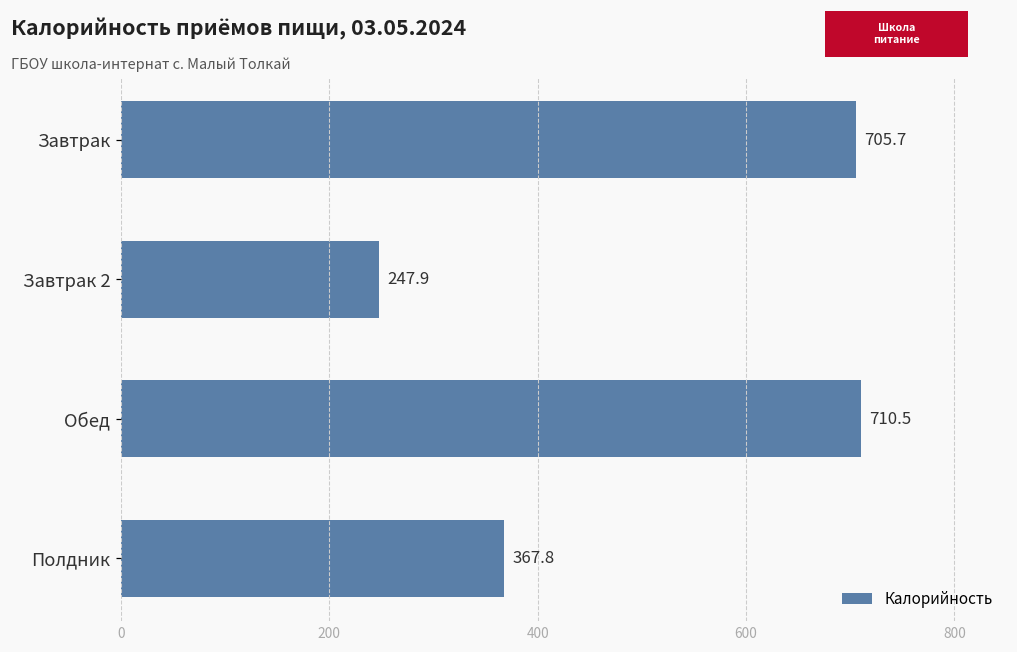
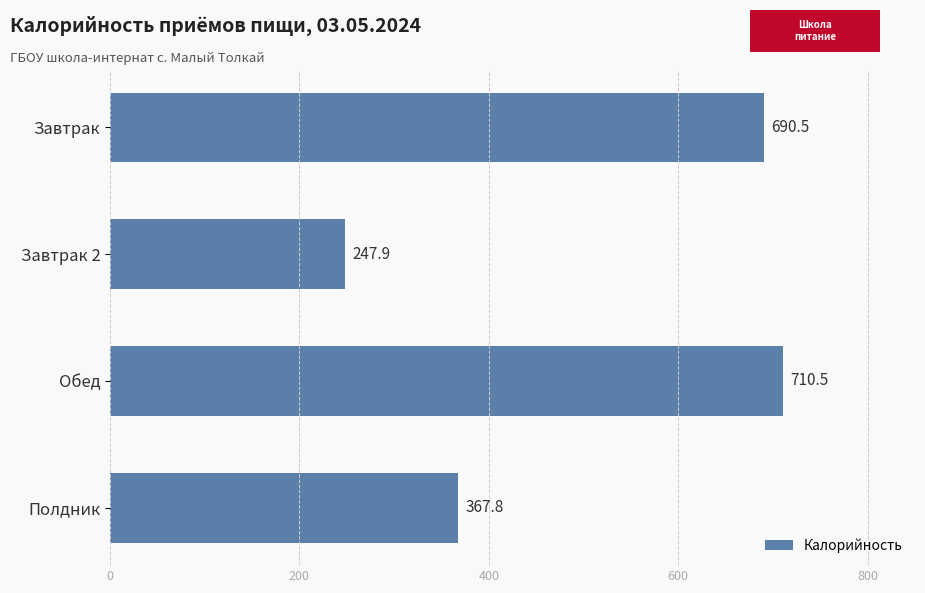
Завтрак: 705.7 -> 690.5
